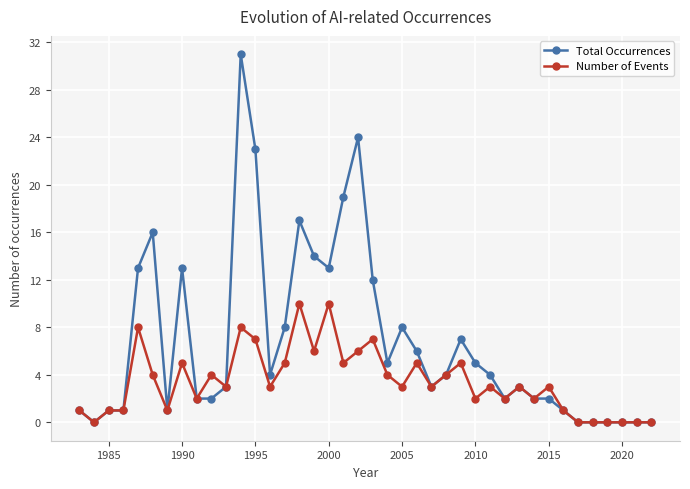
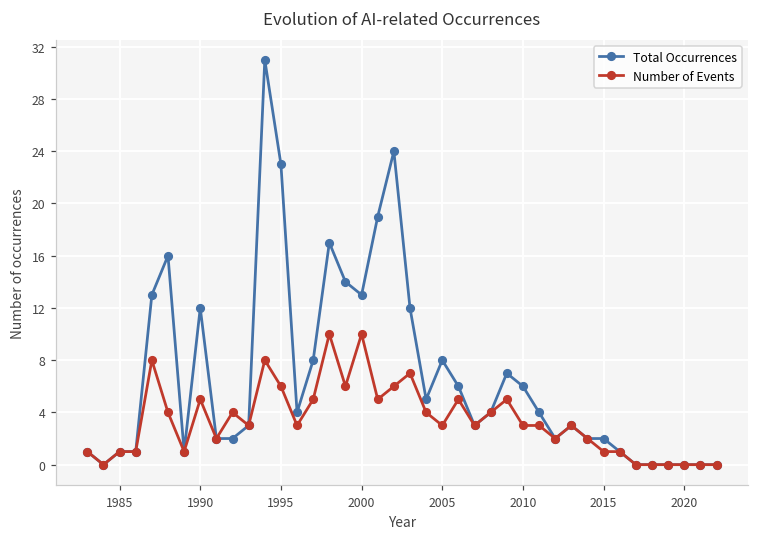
Total Occurrences, 1990: 13 -> 12
Number of Events, 1995: 7 -> 6
Total Occurrences, 2010: 5 -> 6
Number of Events, 2010: 2 -> 3
Number of Events, 2015: 3 -> 1
